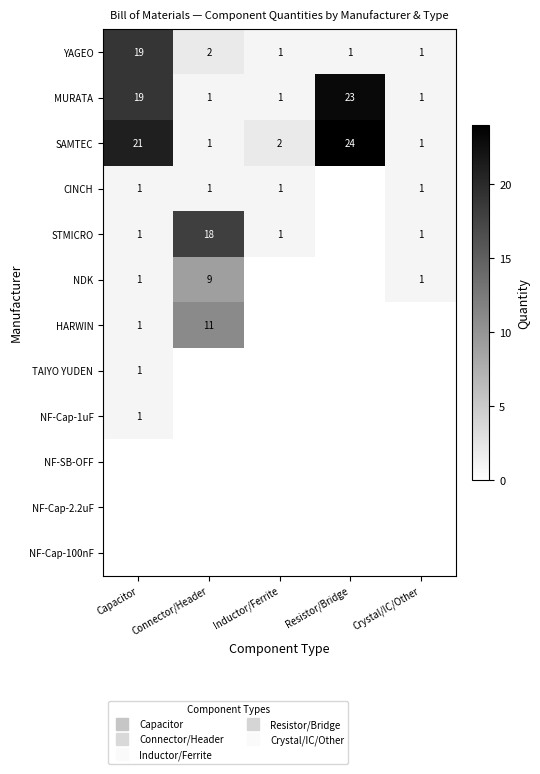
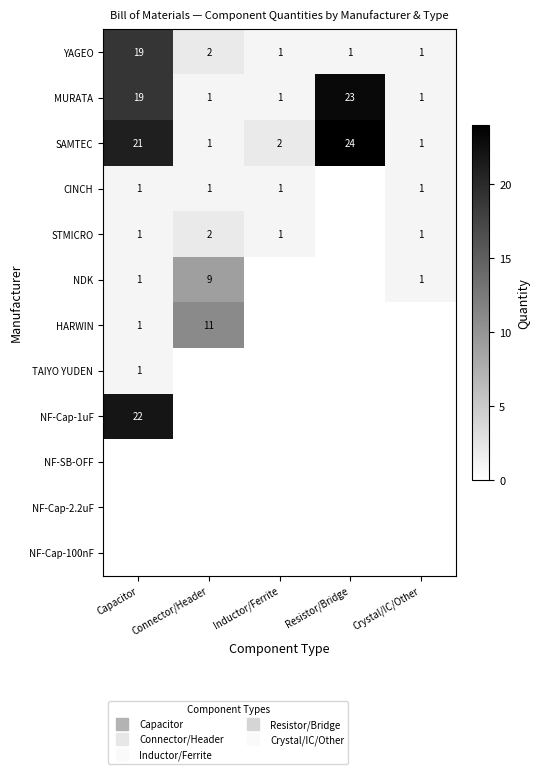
STMICRO, Connector/Header: 18 -> 2
NF-Cap-1uF, Capacitor: 1 -> 22
